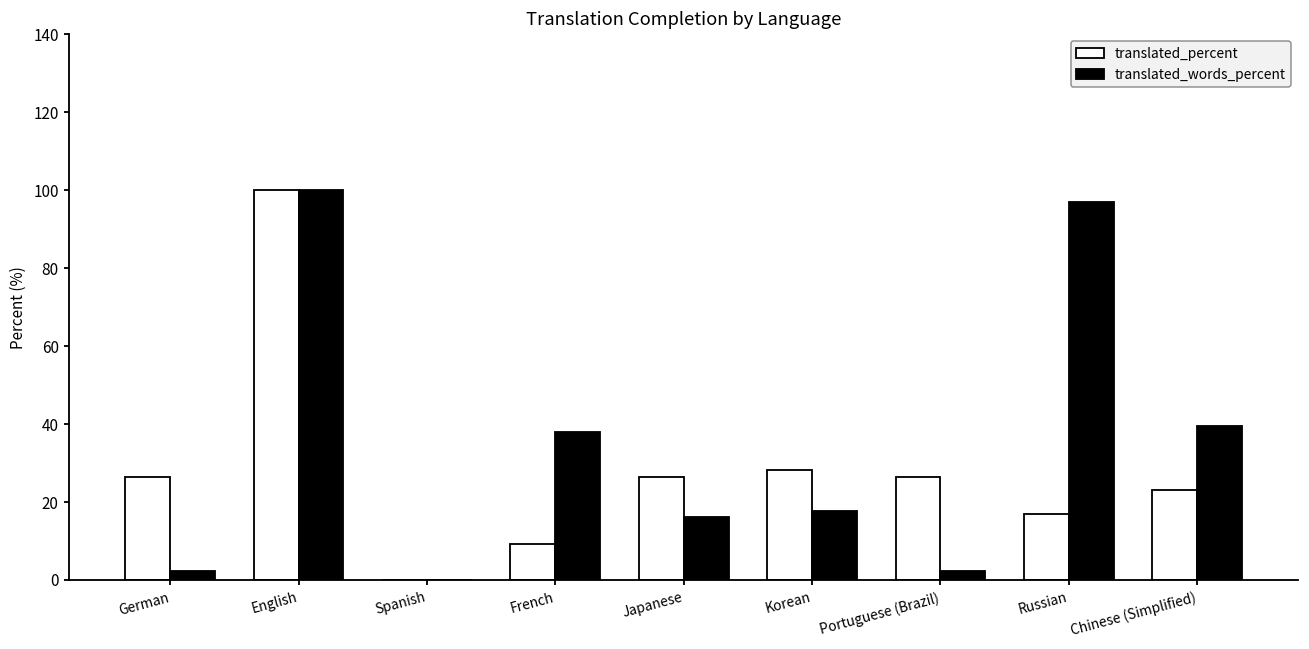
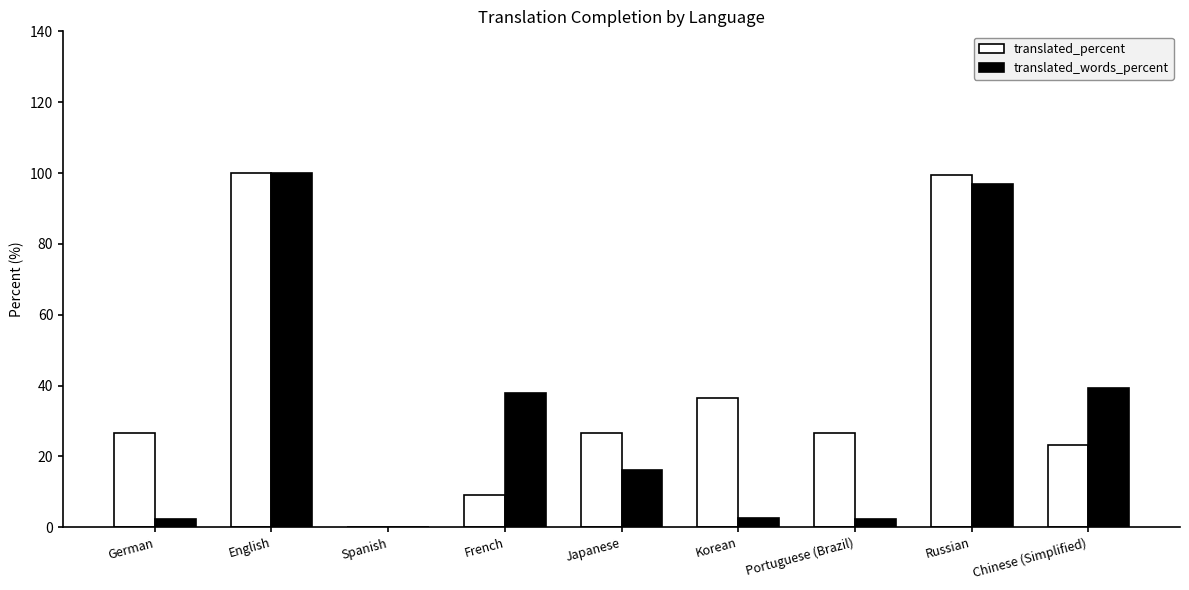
translated_percent, Korean: 28 -> 37
translated_words_percent, Korean: 18 -> 3
translated_percent, Russian: 17 -> 99
